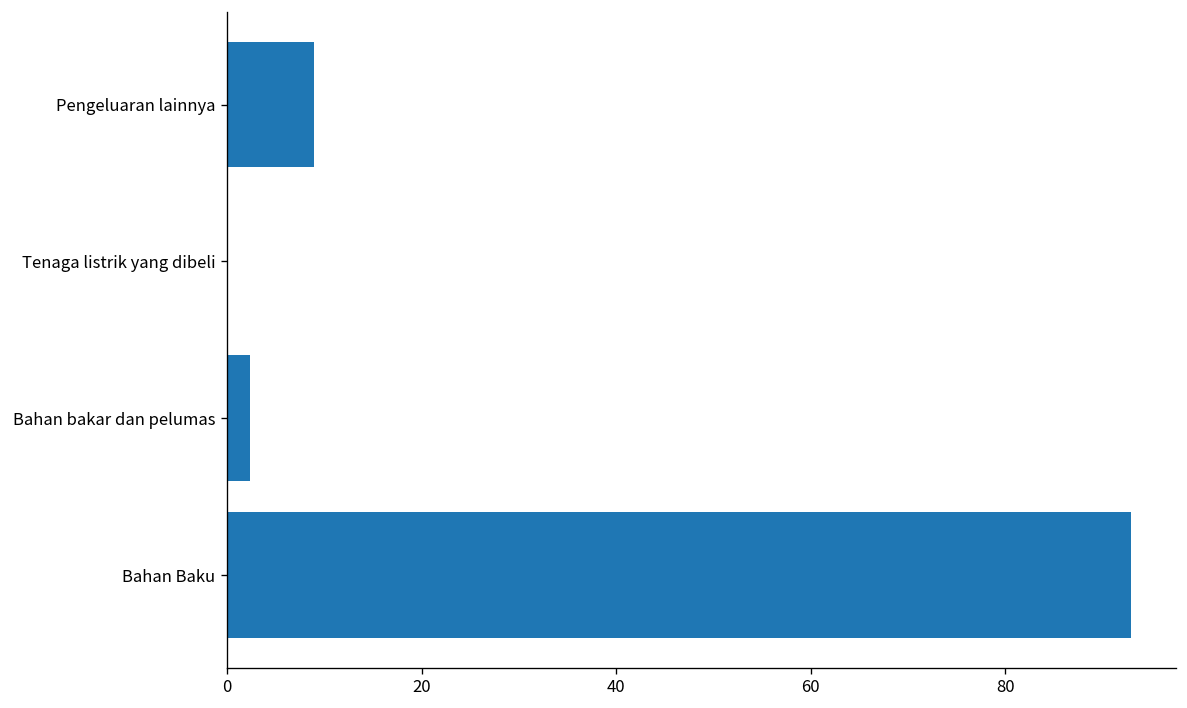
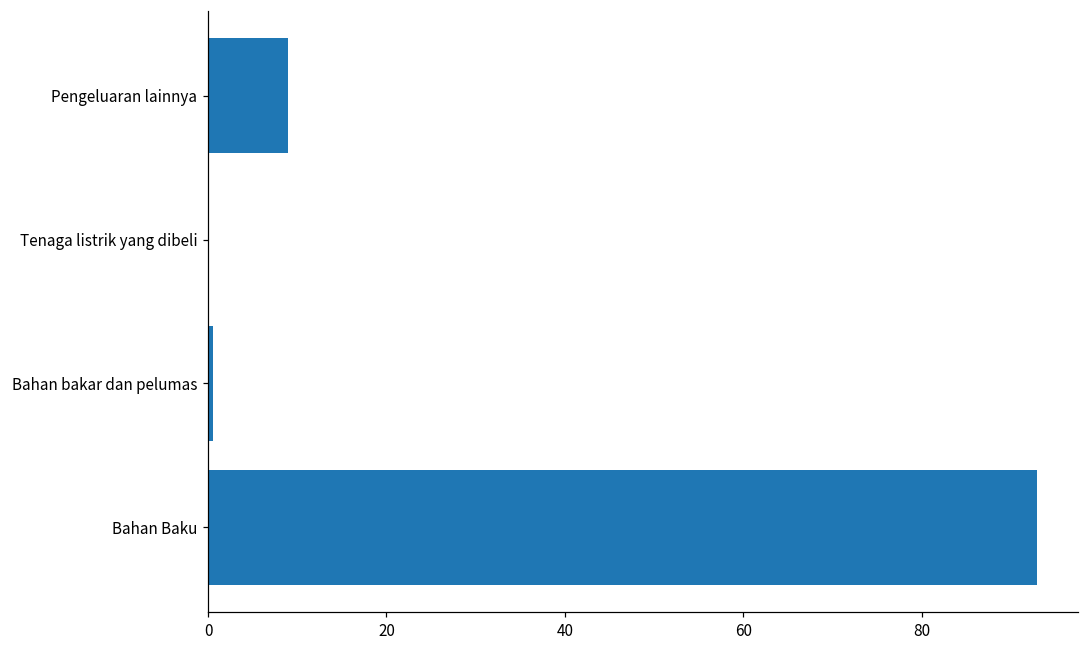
Bahan bakar dan pelumas: 2 -> 1
